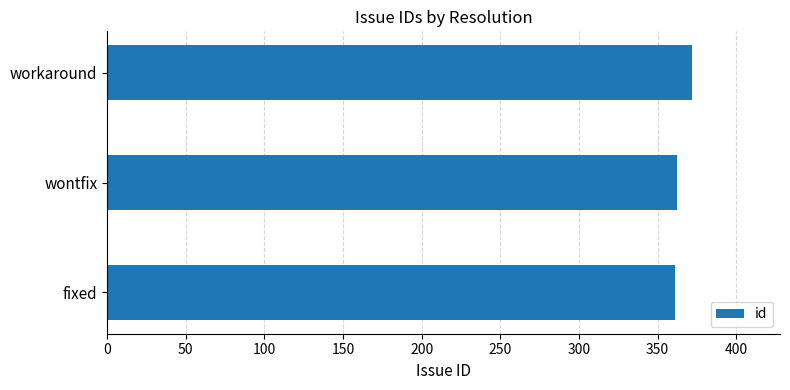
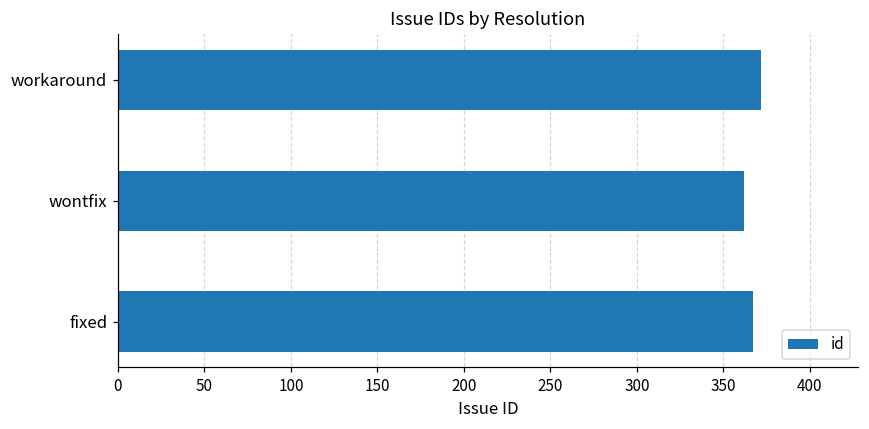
fixed: 361 -> 367
